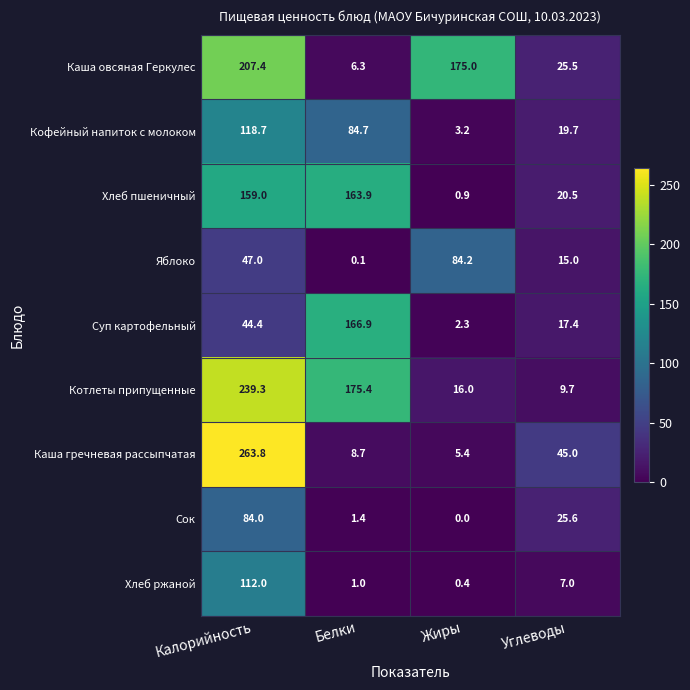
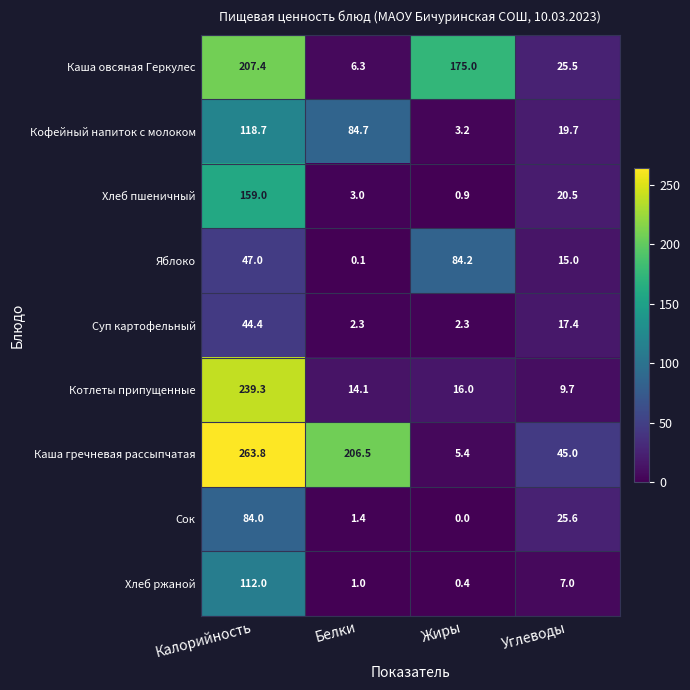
Хлеб пшеничный, Белки: 163.9 -> 3.0
Суп картофельный, Белки: 166.9 -> 2.3
Котлеты припущенные, Белки: 175.4 -> 14.1
Каша гречневая рассыпчатая, Белки: 8.7 -> 206.5
